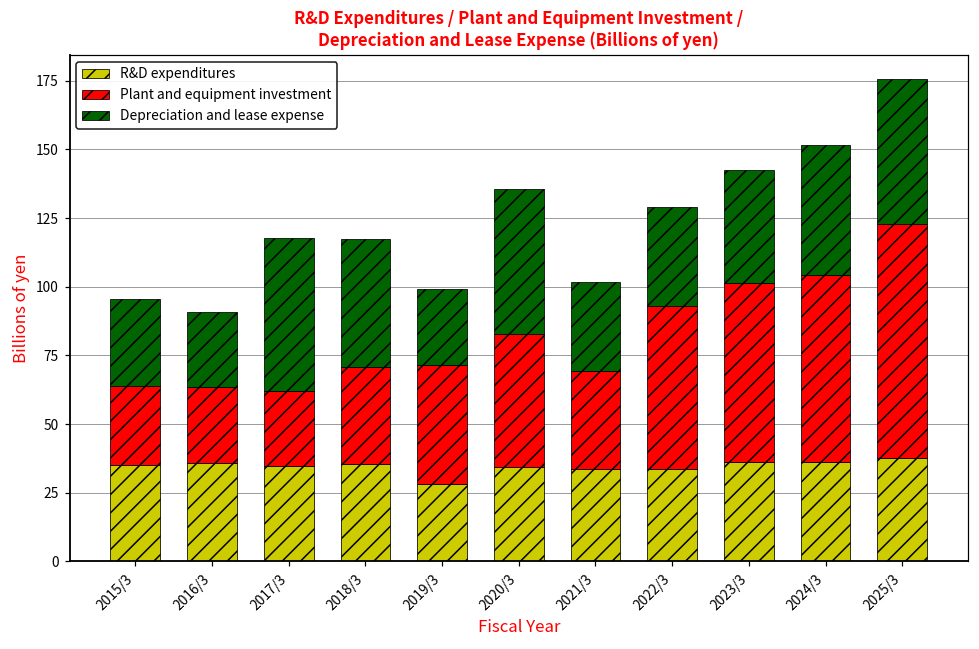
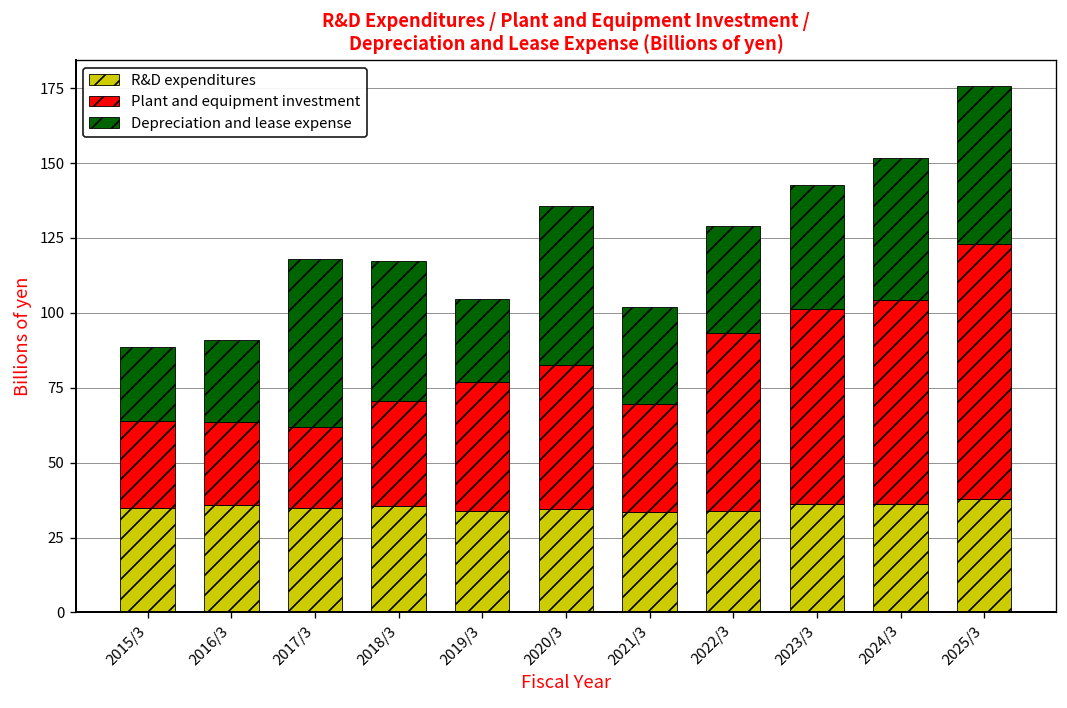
Depreciation and lease expense, 2015/3: 32 -> 25
R&D expenditures, 2019/3: 28 -> 34
